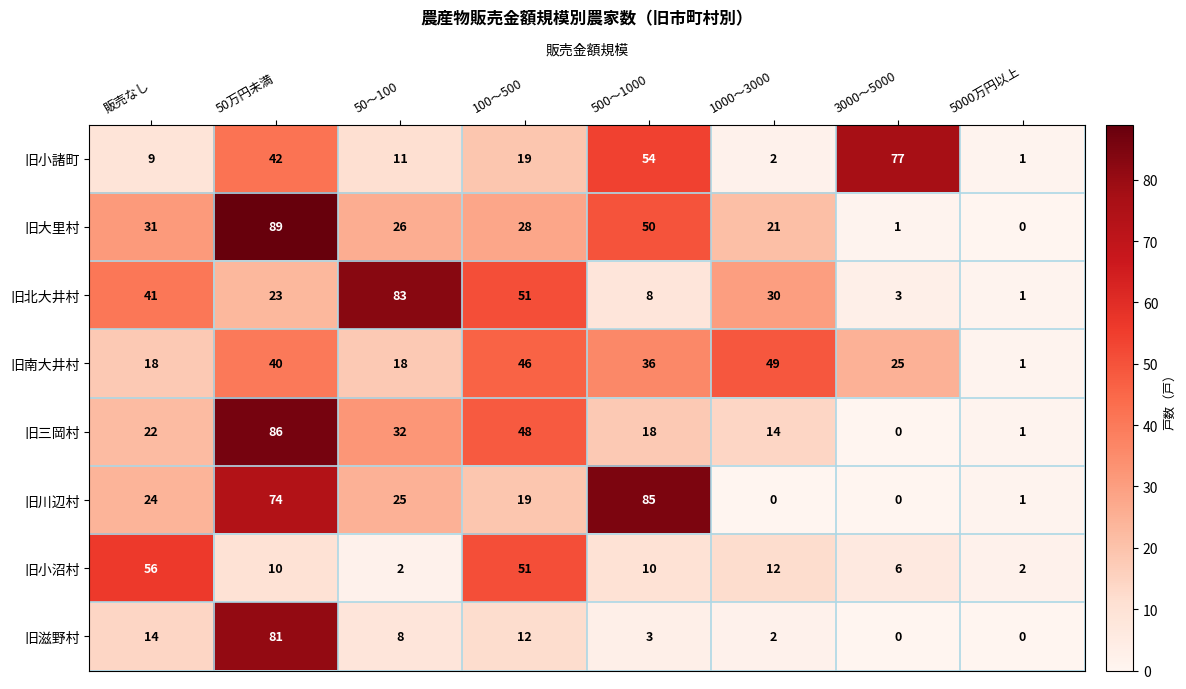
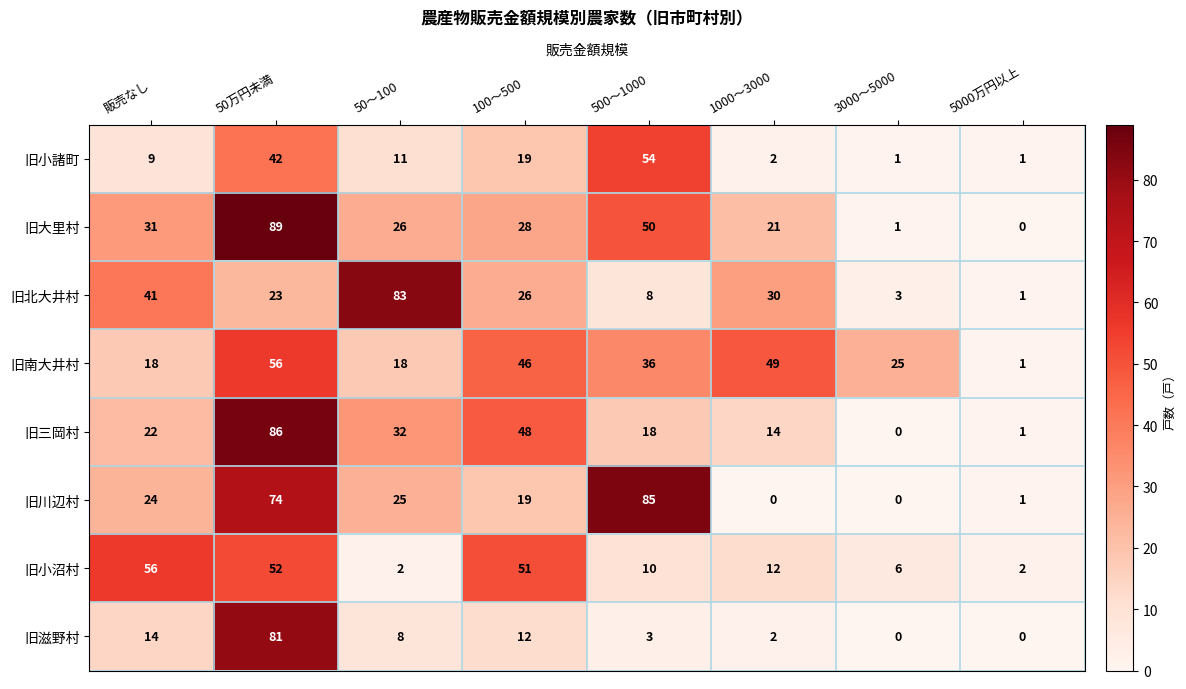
旧小諸町, 3000〜5000: 77 -> 1
旧北大井村, 100〜500: 51 -> 26
旧南大井村, 50万円未満: 40 -> 56
旧小沼村, 50万円未満: 10 -> 52
